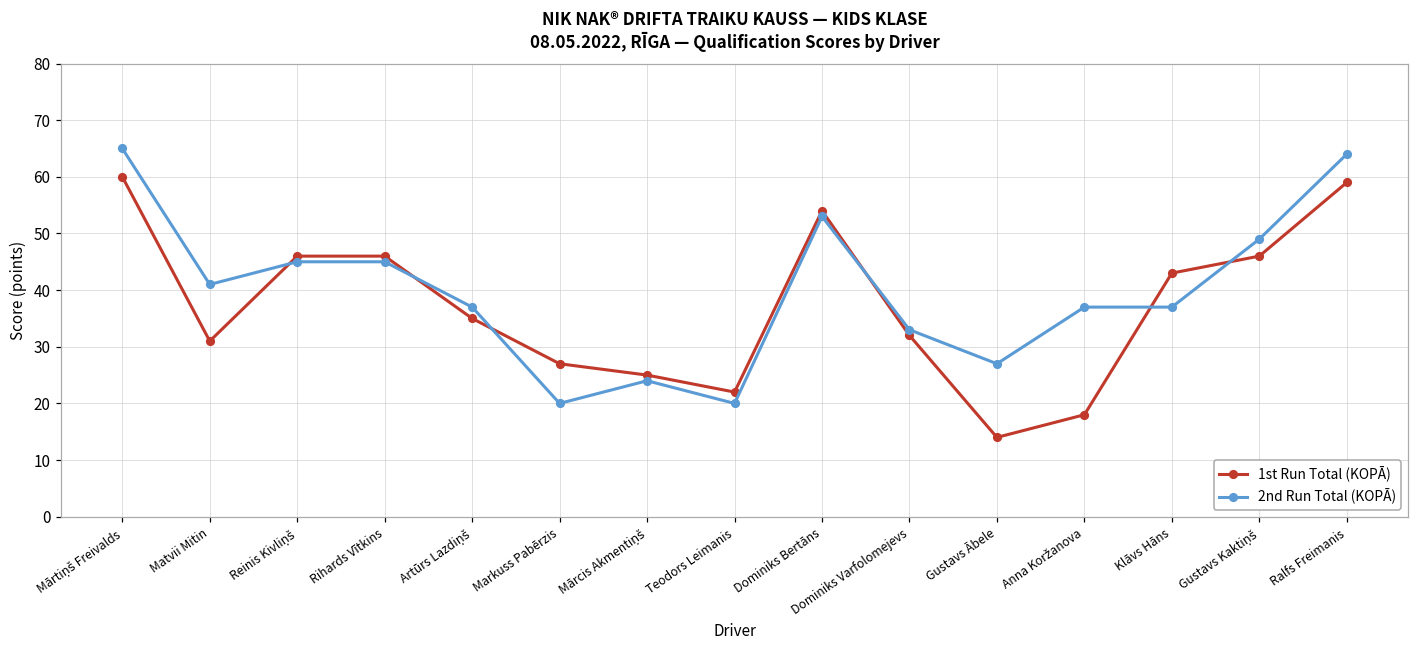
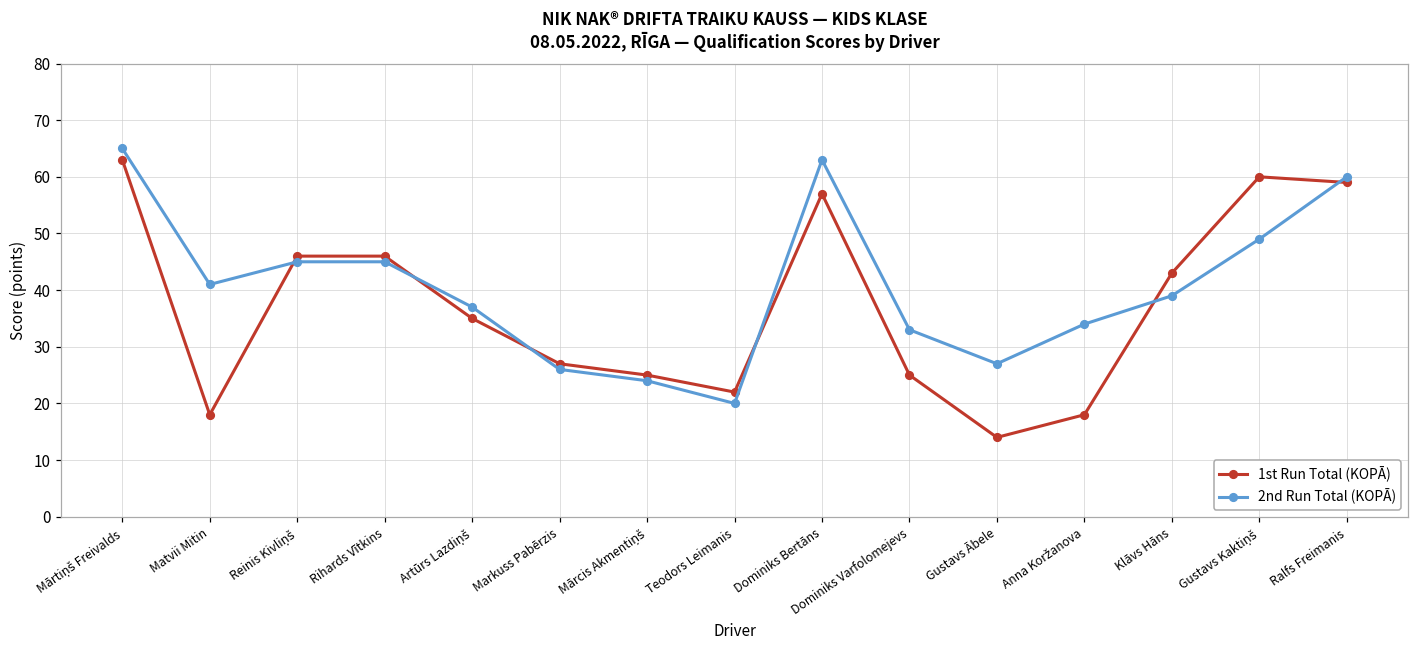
1st Run Total (KOPĀ), Mārtiņš Freivalds: 60 -> 63
1st Run Total (KOPĀ), Matvii Mitin: 31 -> 18
2nd Run Total (KOPĀ), Markuss Pabērzis: 20 -> 26
1st Run Total (KOPĀ), Dominiks Bertāns: 54 -> 57
2nd Run Total (KOPĀ), Dominiks Bertāns: 53 -> 63
1st Run Total (KOPĀ), Dominiks Varfolomejevs: 32 -> 25
2nd Run Total (KOPĀ), Anna Koržanova: 37 -> 34
2nd Run Total (KOPĀ), Klāvs Hāns: 37 -> 39
1st Run Total (KOPĀ), Gustavs Kaktiņš: 46 -> 60
2nd Run Total (KOPĀ), Ralfs Freimanis: 64 -> 60
